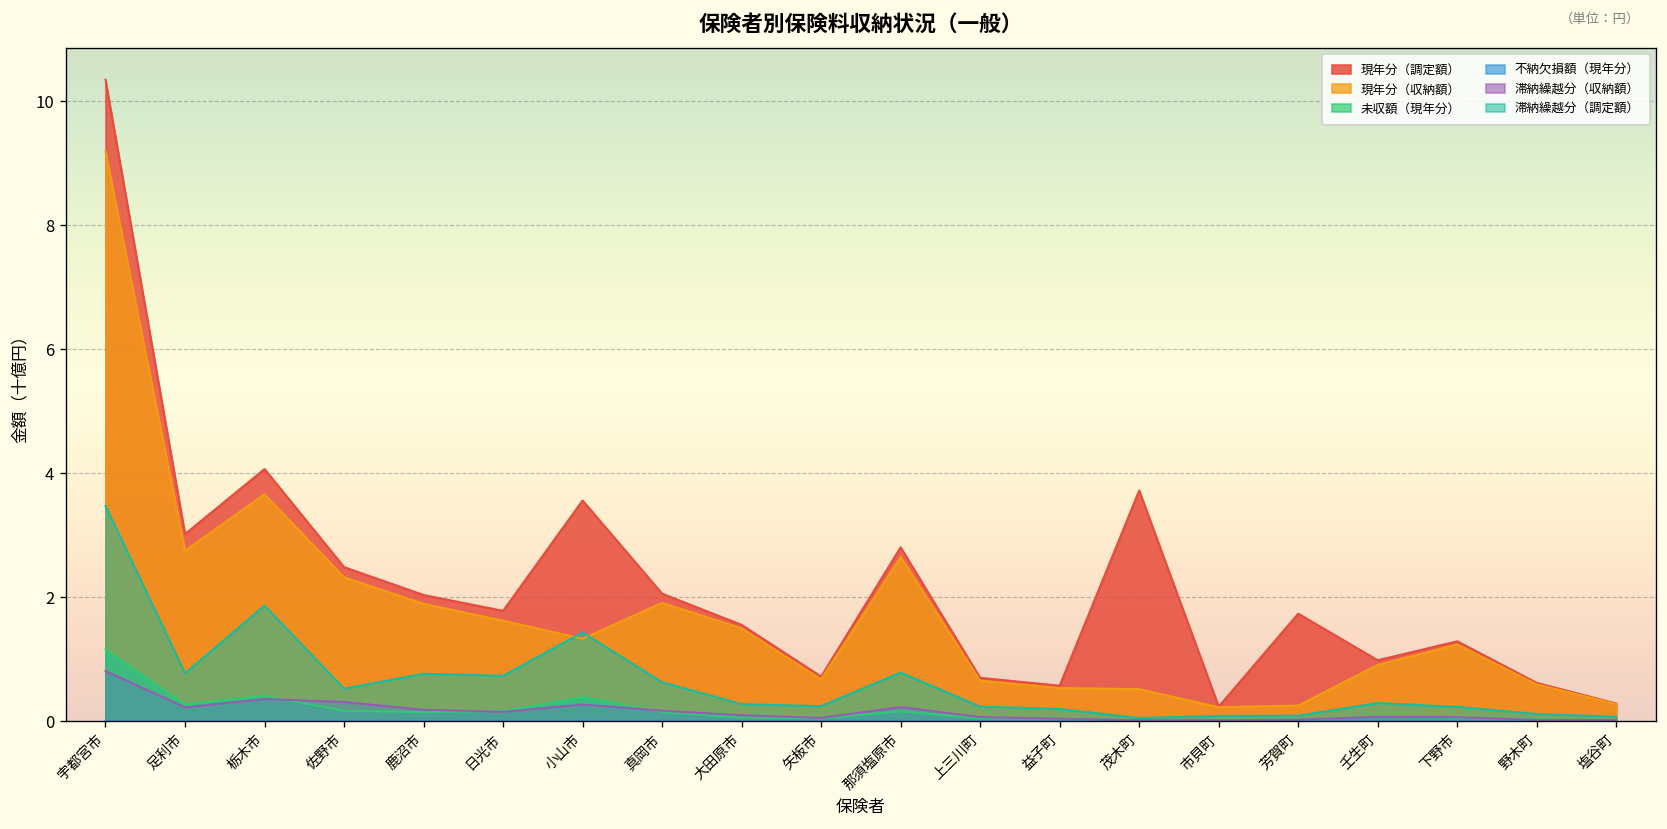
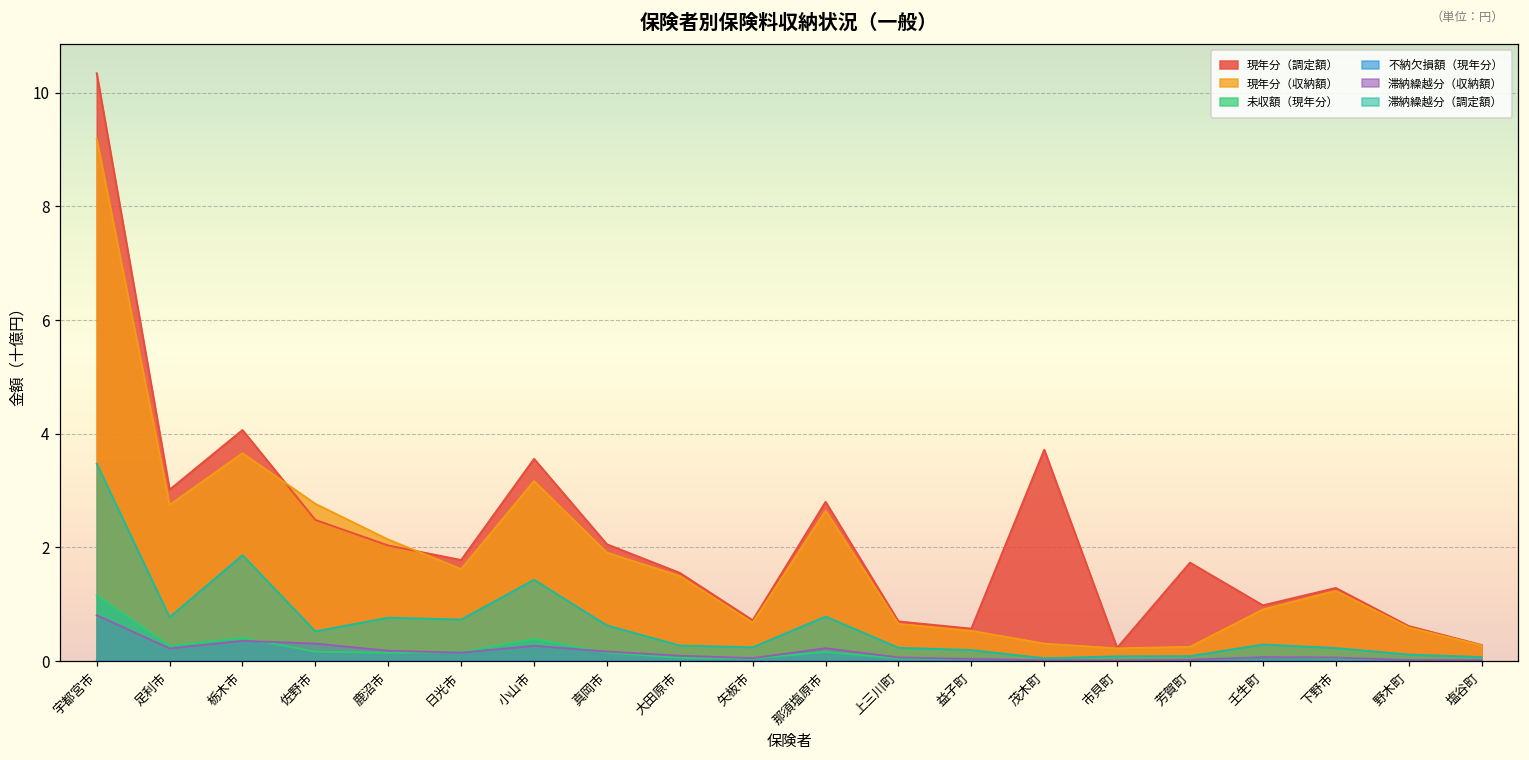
現年分（収納額）, 佐野市: 2.3 -> 2.8
現年分（収納額）, 鹿沼市: 1.9 -> 2.1
現年分（収納額）, 小山市: 1.3 -> 3.2
現年分（収納額）, 茂木町: 0.5 -> 0.3
